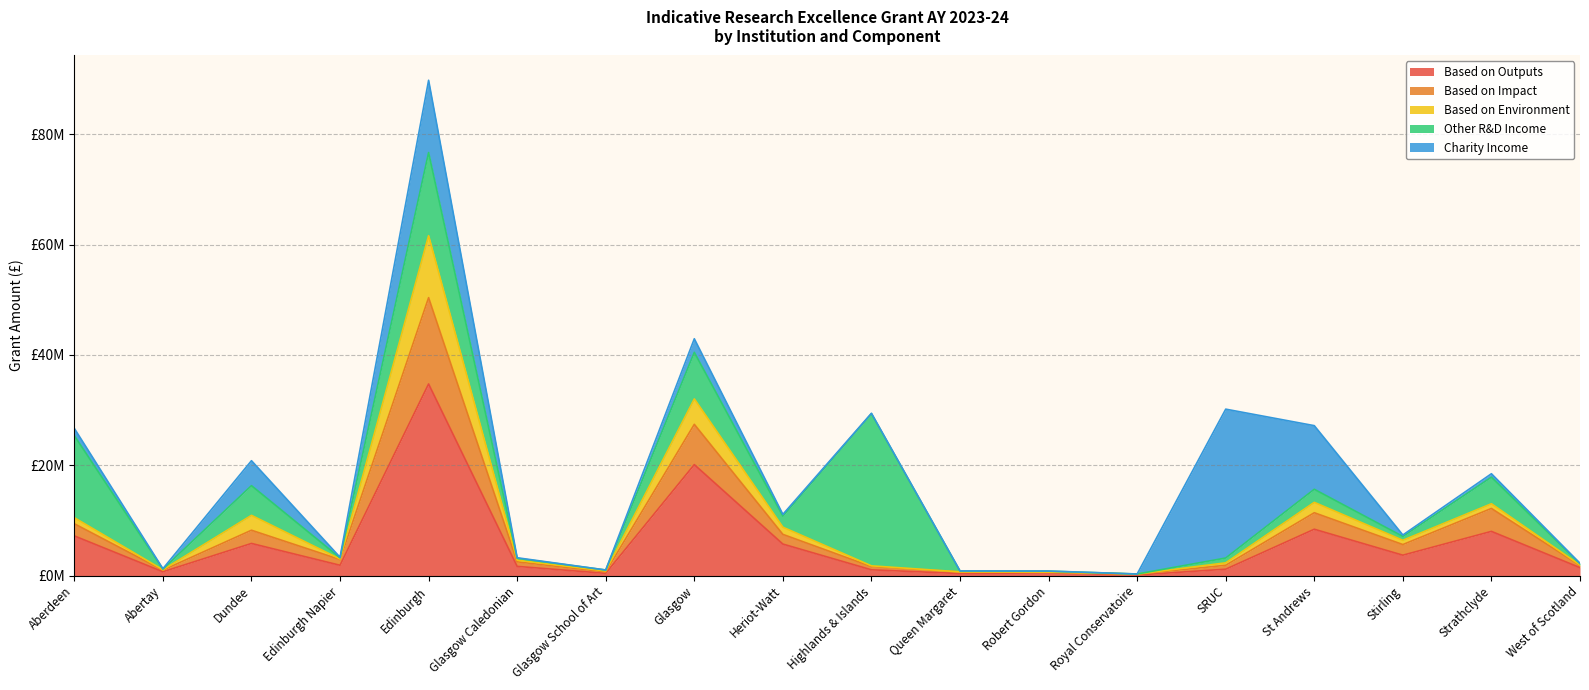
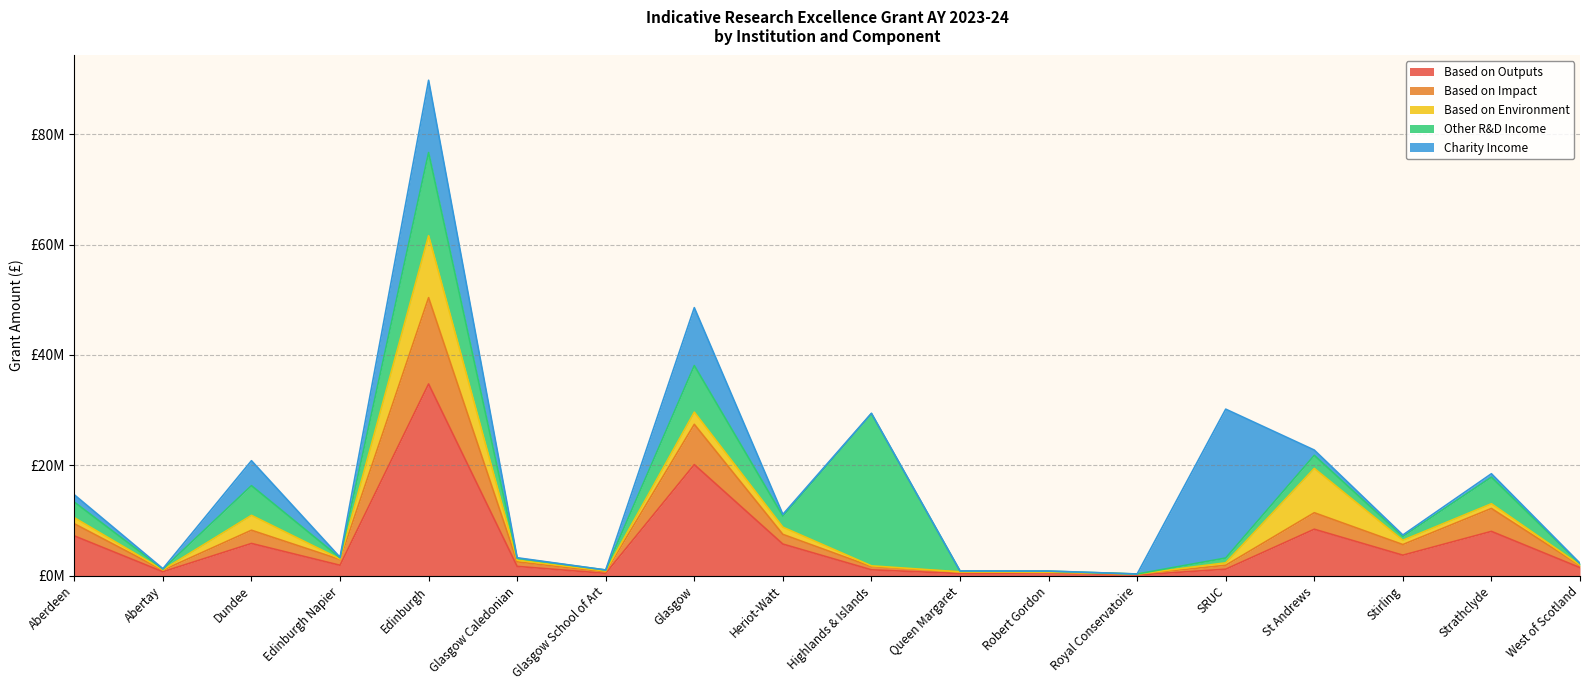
Other R&D Income, Aberdeen: £15000000 -> £3000000
Based on Environment, Glasgow: £5000000 -> £2000000
Charity Income, Glasgow: £2000000 -> £10000000
Based on Environment, St Andrews: £2000000 -> £8000000
Charity Income, St Andrews: £12000000 -> £1000000
